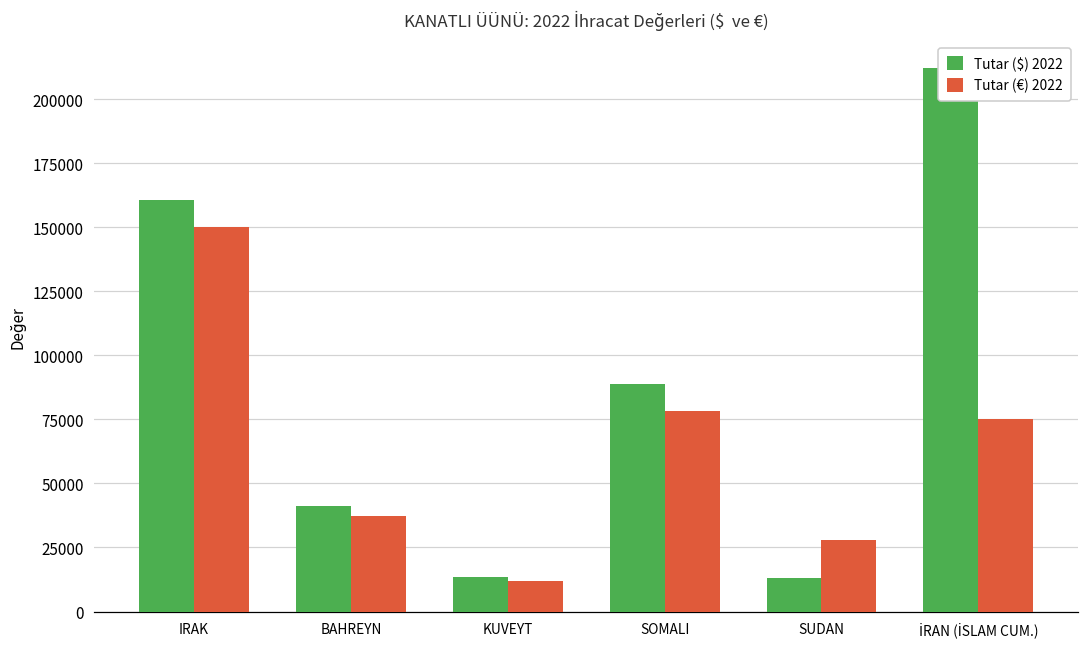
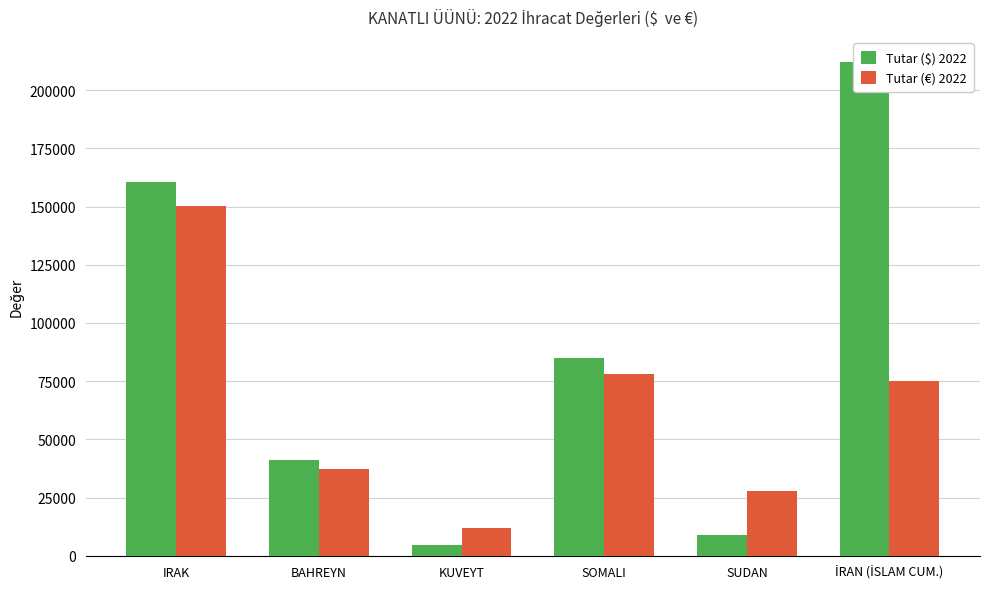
Tutar ($) 2022, KUVEYT: 13000 -> 5000
Tutar ($) 2022, SOMALI: 89000 -> 85000
Tutar ($) 2022, SUDAN: 13000 -> 9000
